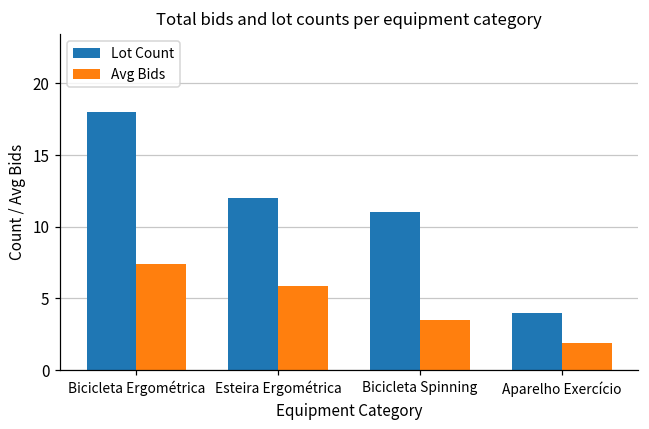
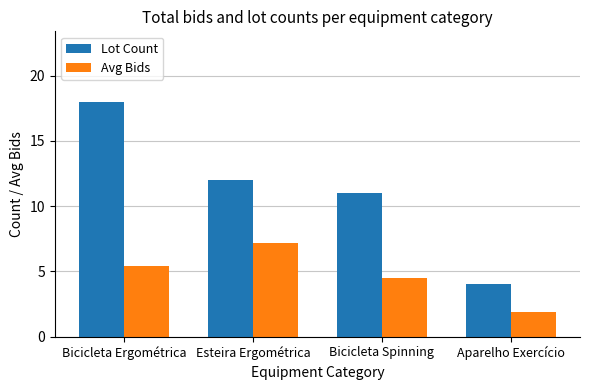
Avg Bids, Bicicleta Ergométrica: 7.4 -> 5.4
Avg Bids, Esteira Ergométrica: 5.9 -> 7.2
Avg Bids, Bicicleta Spinning: 3.5 -> 4.5
